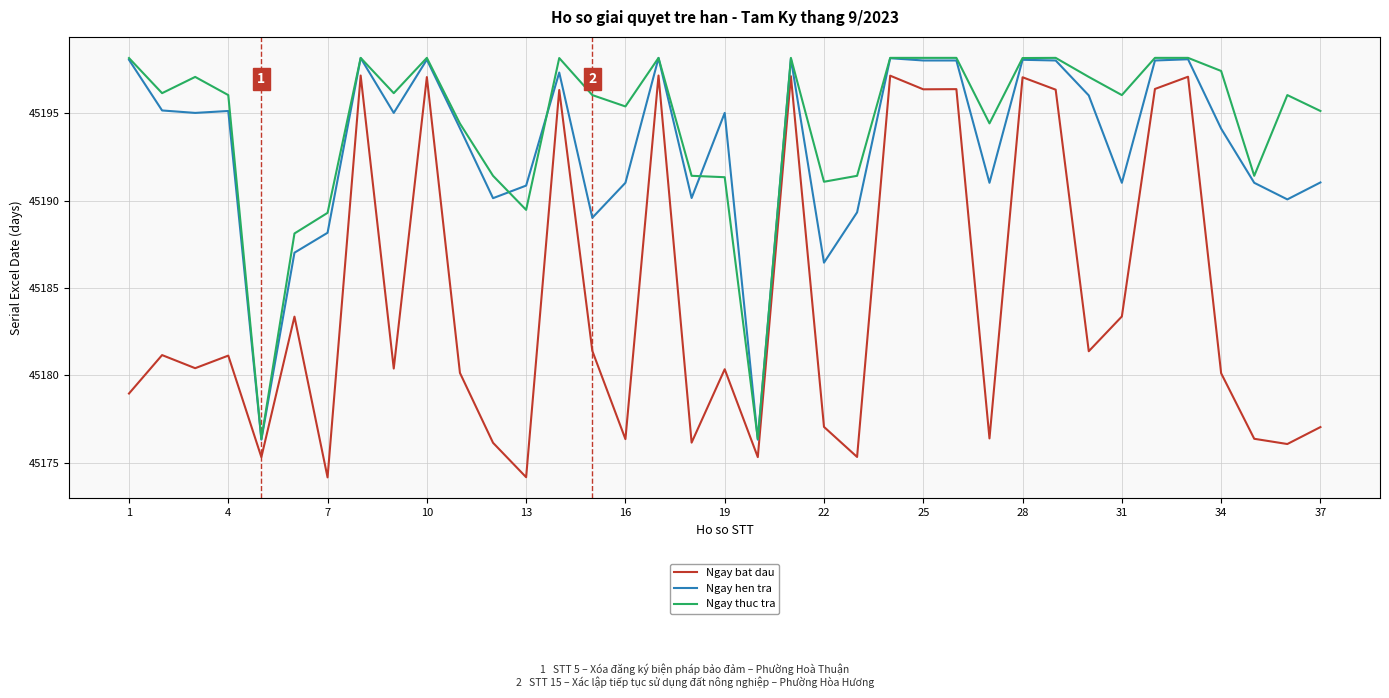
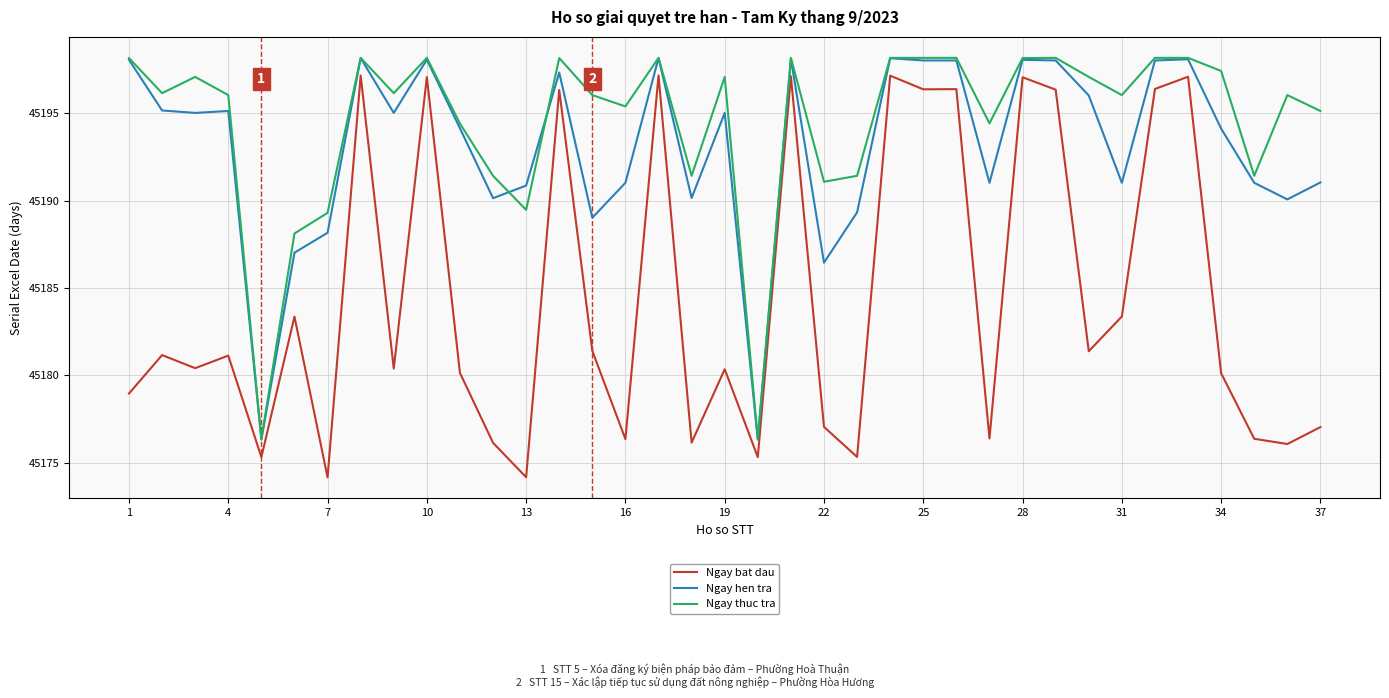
Ngay thuc tra, 19: 45191.3 -> 45197.1
